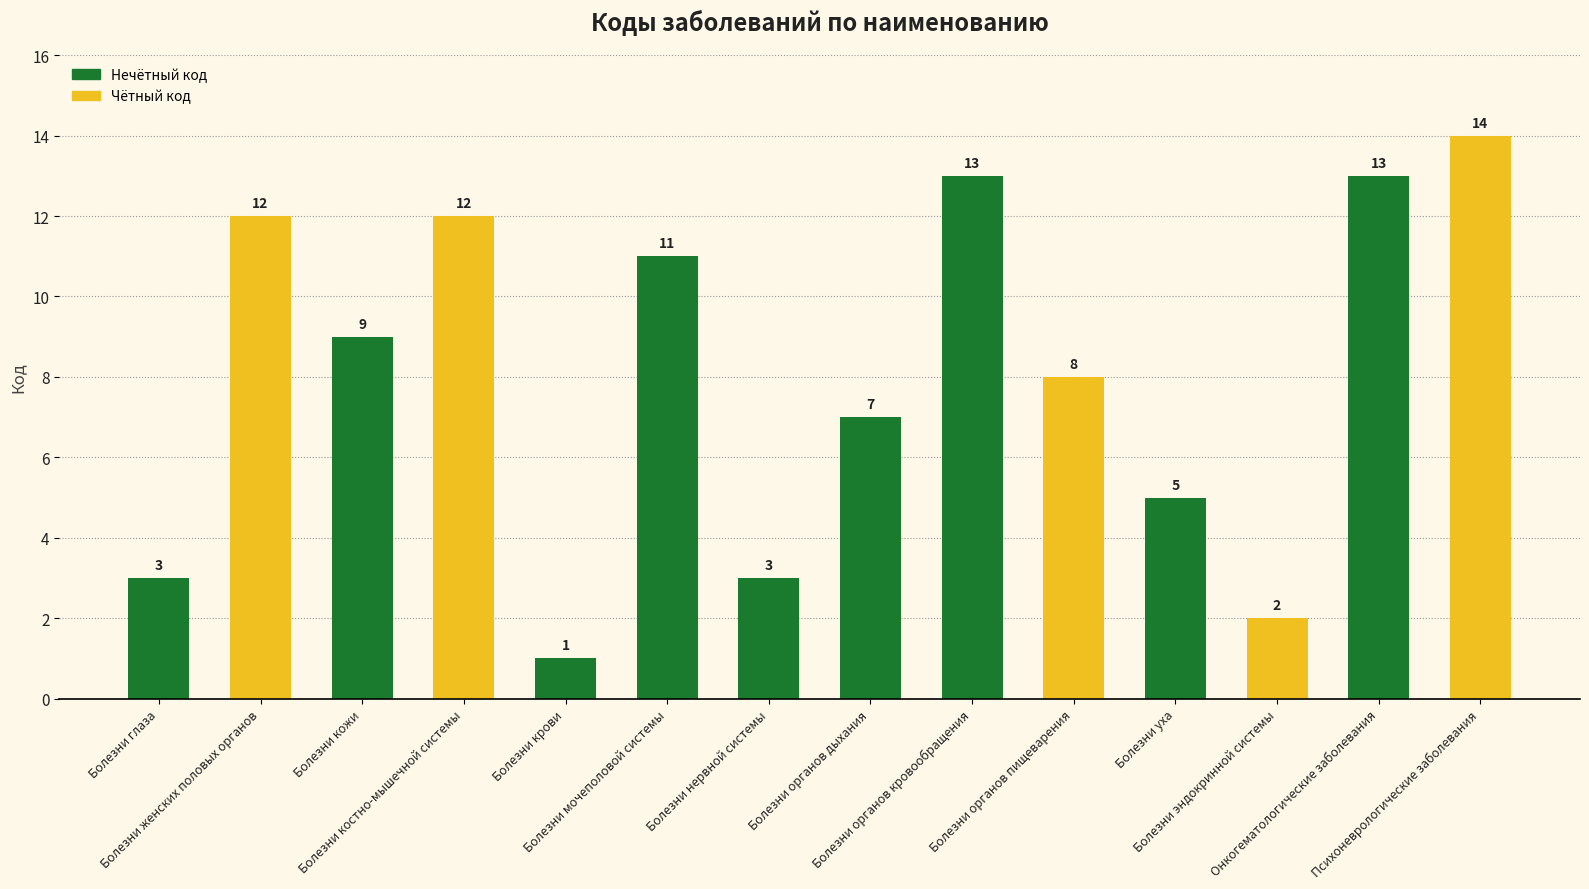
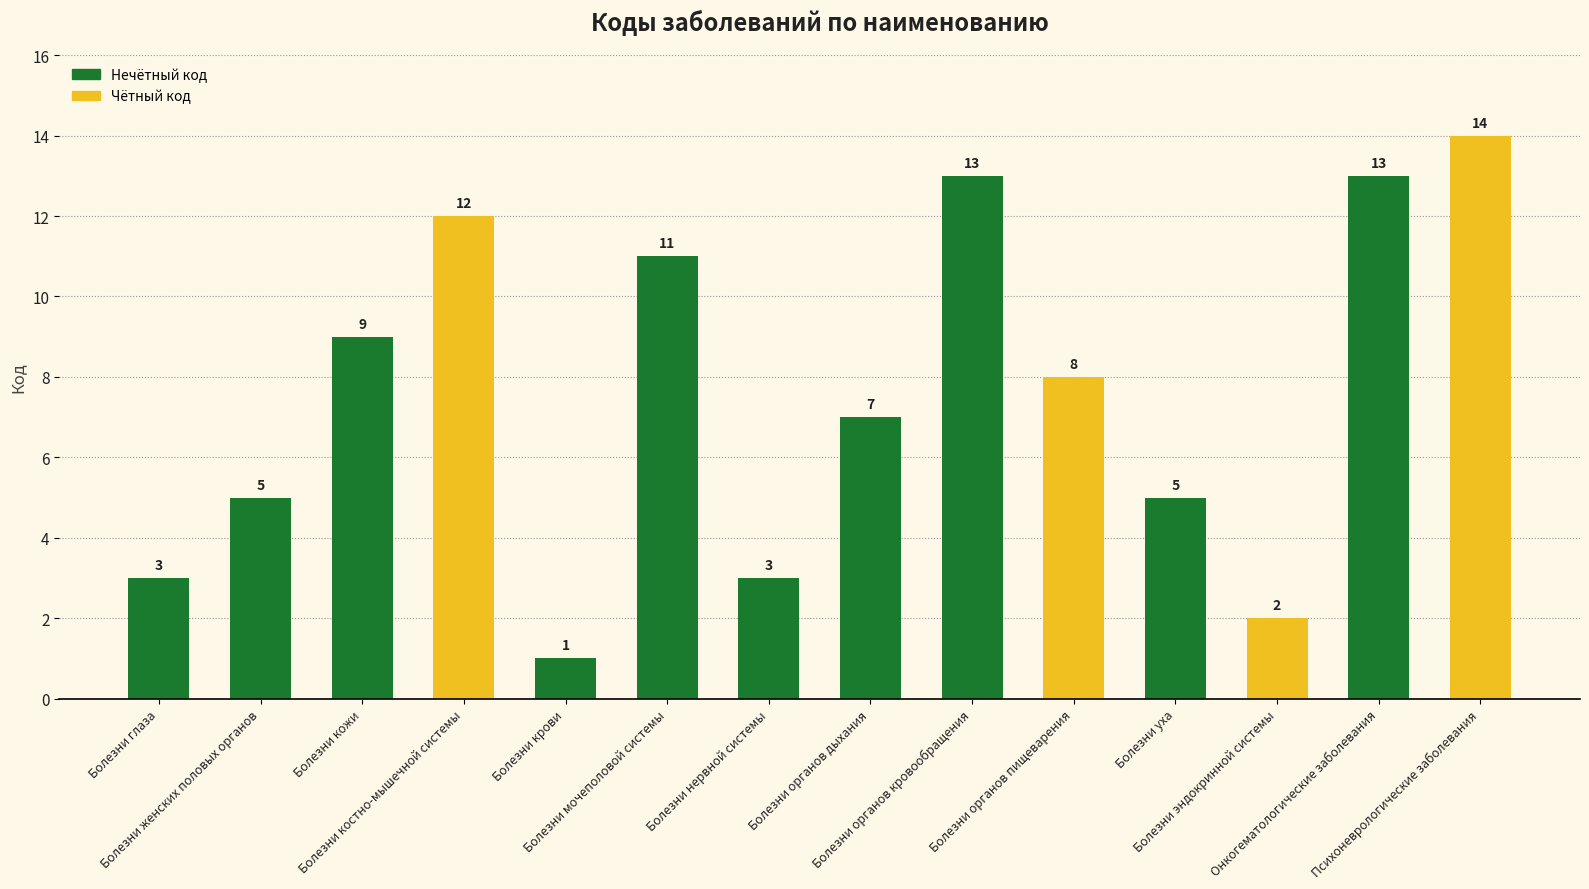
Болезни женских половых органов: 12 -> 5
